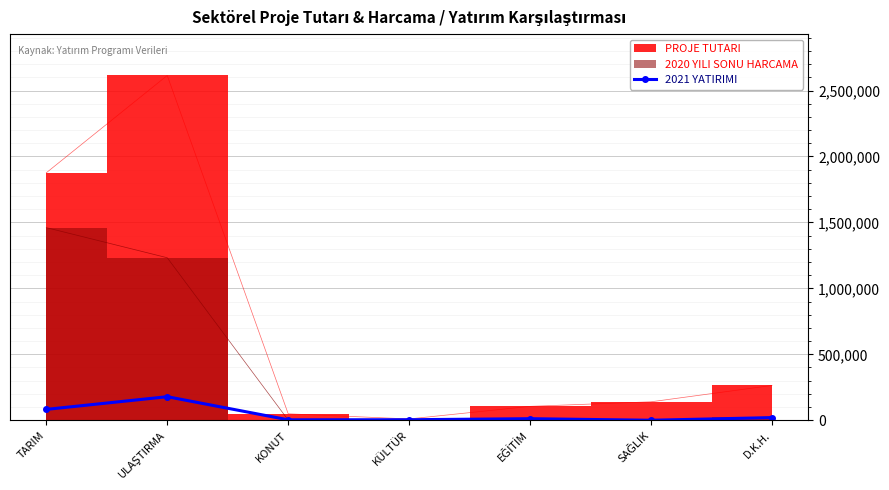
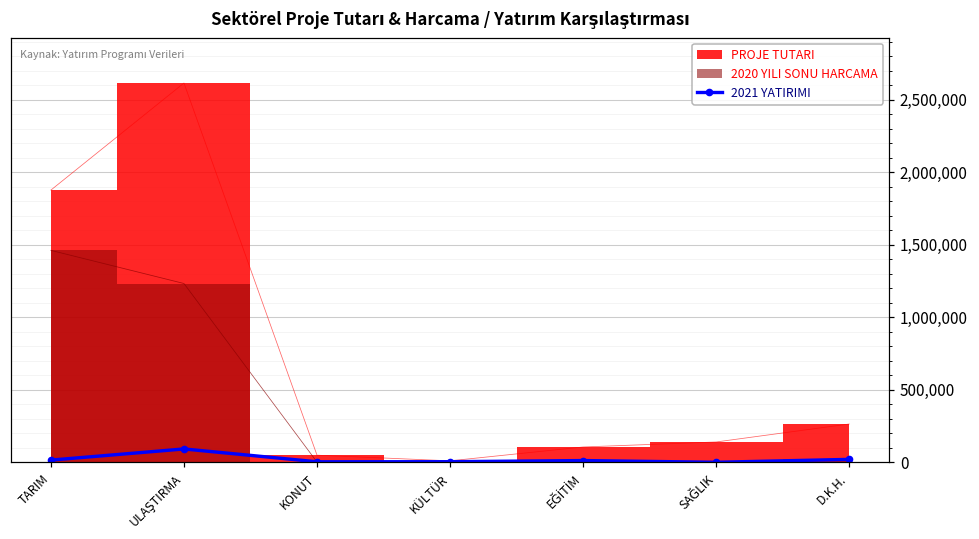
2021 YATIRIMI, TARIM: 80,000 -> 20,000
2021 YATIRIMI, ULAŞTIRMA: 180,000 -> 90,000
